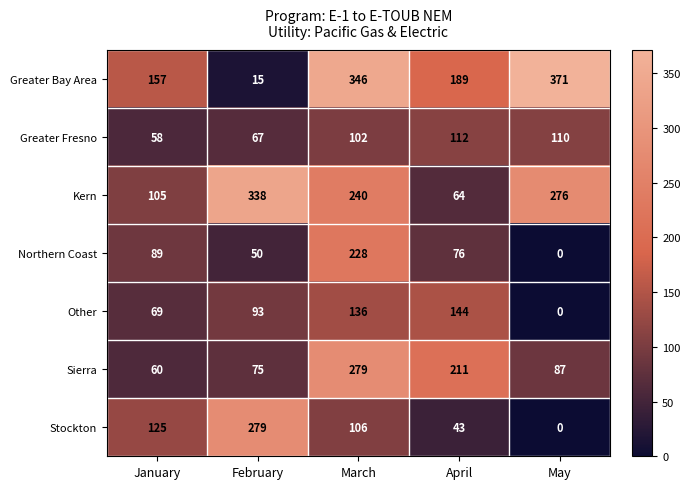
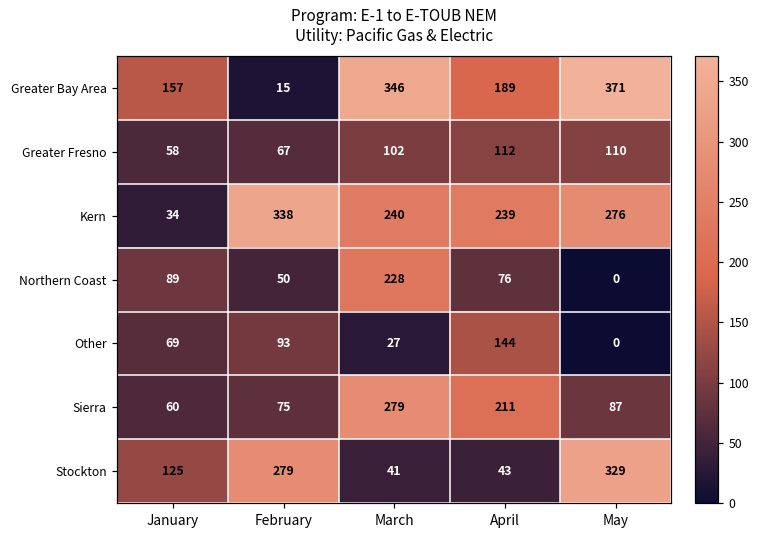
Kern, January: 105 -> 34
Kern, April: 64 -> 239
Other, March: 136 -> 27
Stockton, March: 106 -> 41
Stockton, May: 0 -> 329
